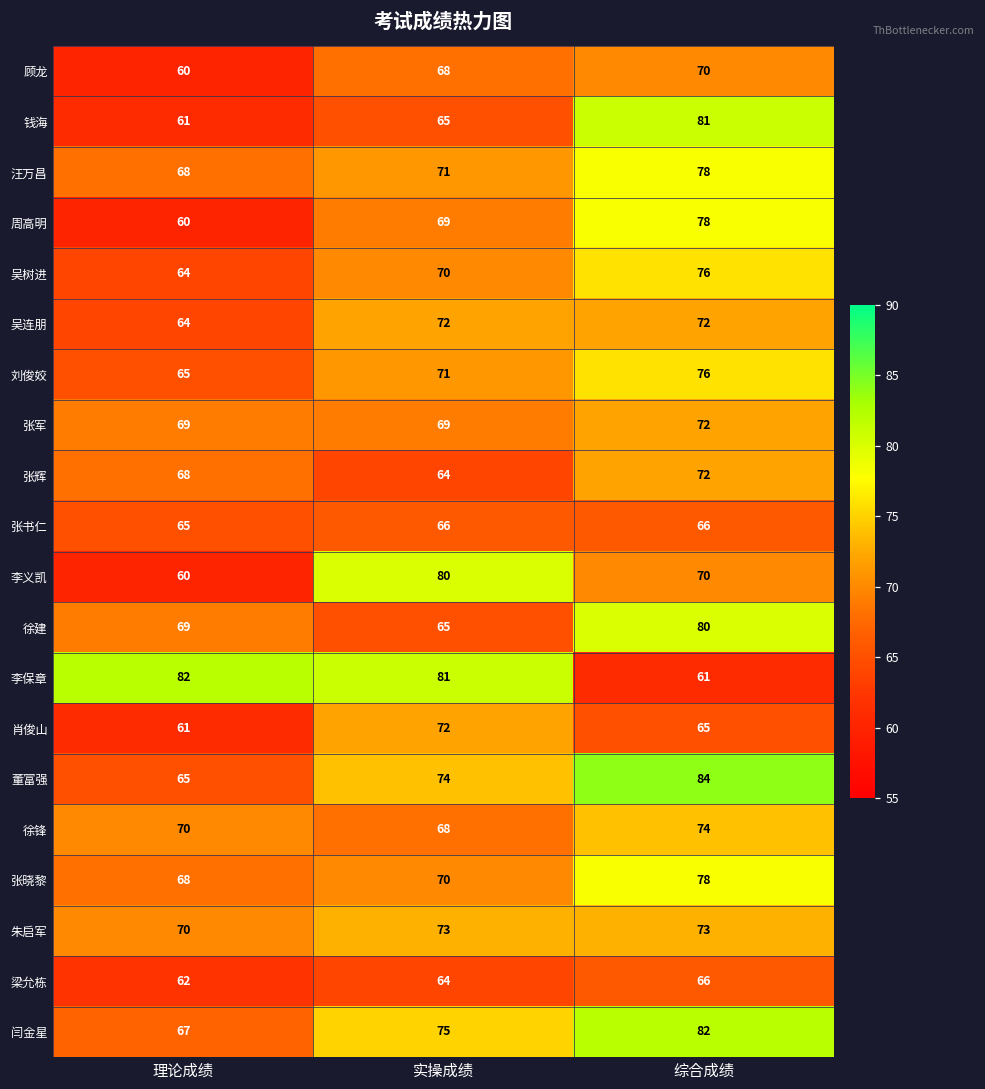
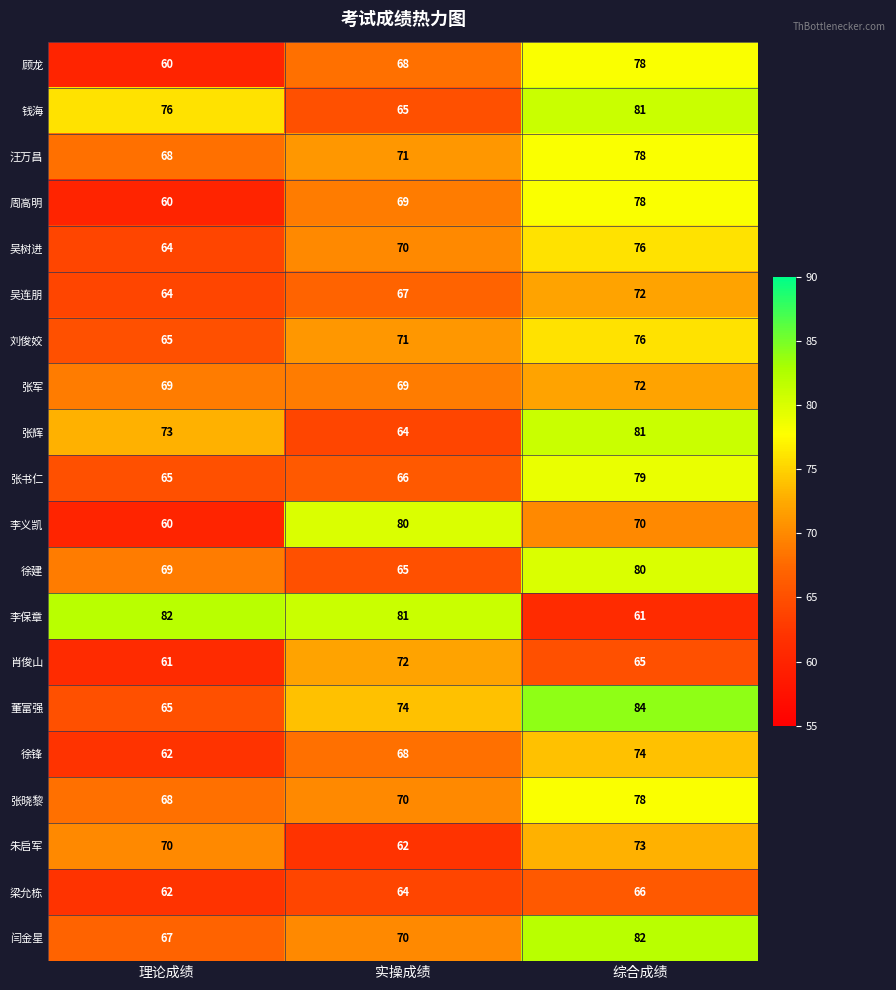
顾龙, 综合成绩: 70 -> 78
钱海, 理论成绩: 61 -> 76
吴连朋, 实操成绩: 72 -> 67
张辉, 理论成绩: 68 -> 73
张辉, 综合成绩: 72 -> 81
张书仁, 综合成绩: 66 -> 79
徐锋, 理论成绩: 70 -> 62
朱启军, 实操成绩: 73 -> 62
闫金星, 实操成绩: 75 -> 70
